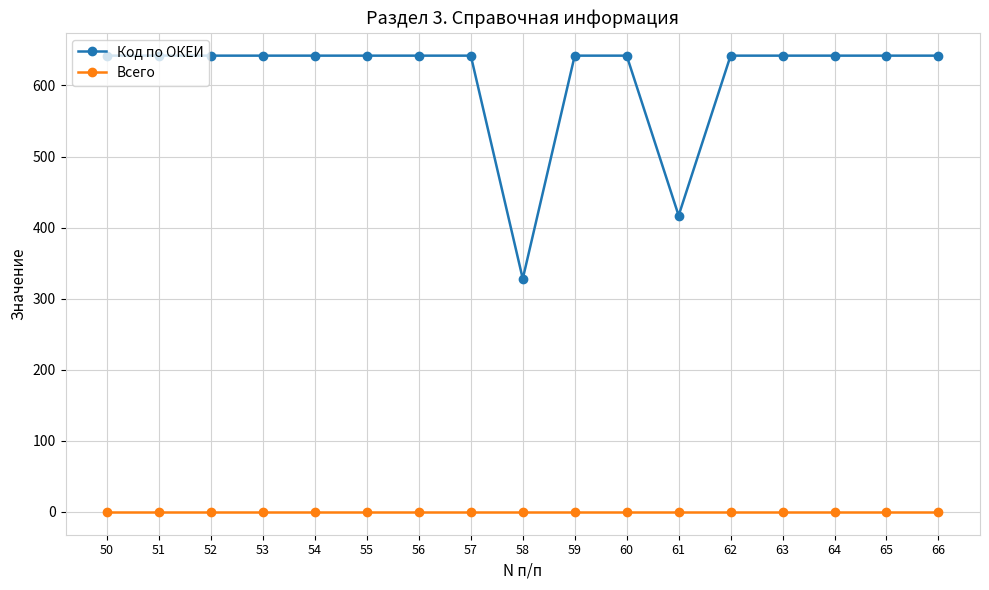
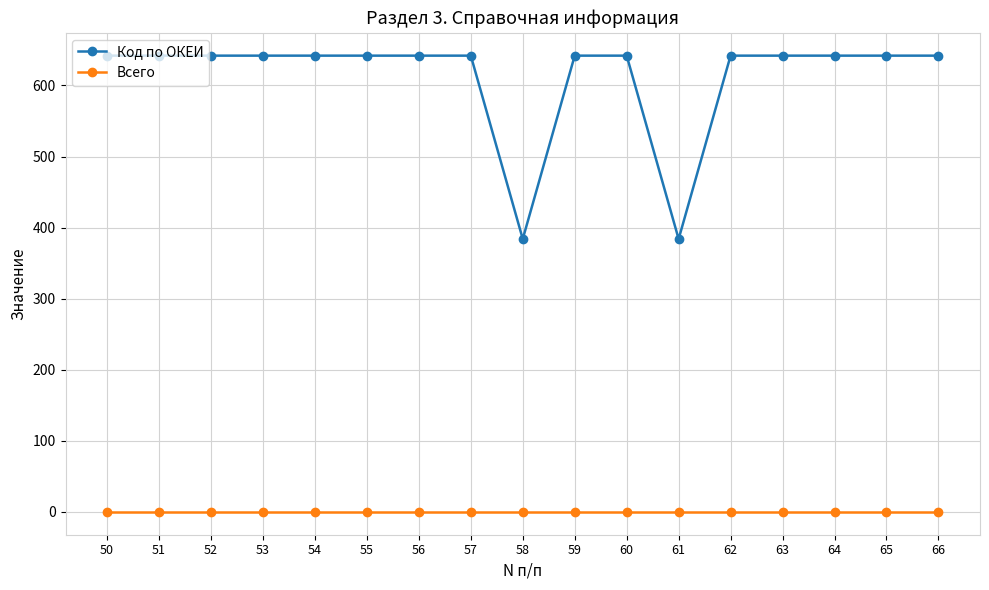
Код по ОКЕИ, 58: 330 -> 380
Код по ОКЕИ, 61: 420 -> 380
